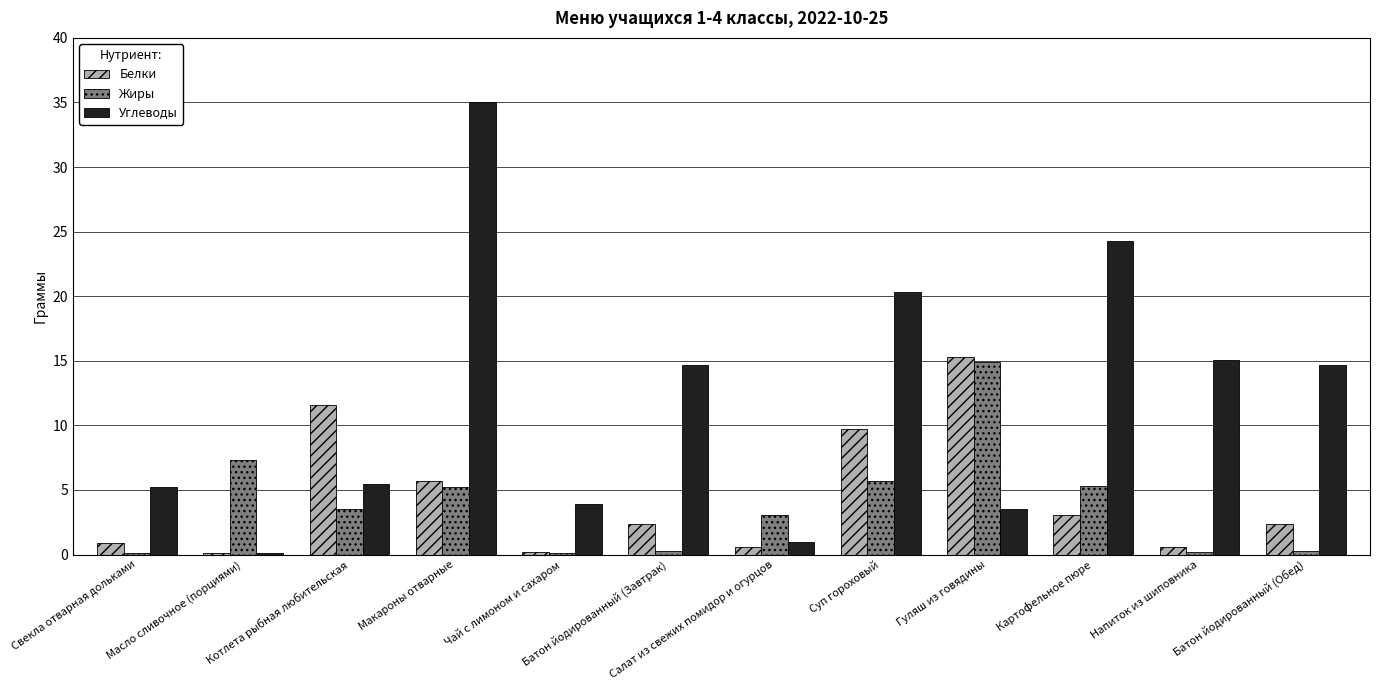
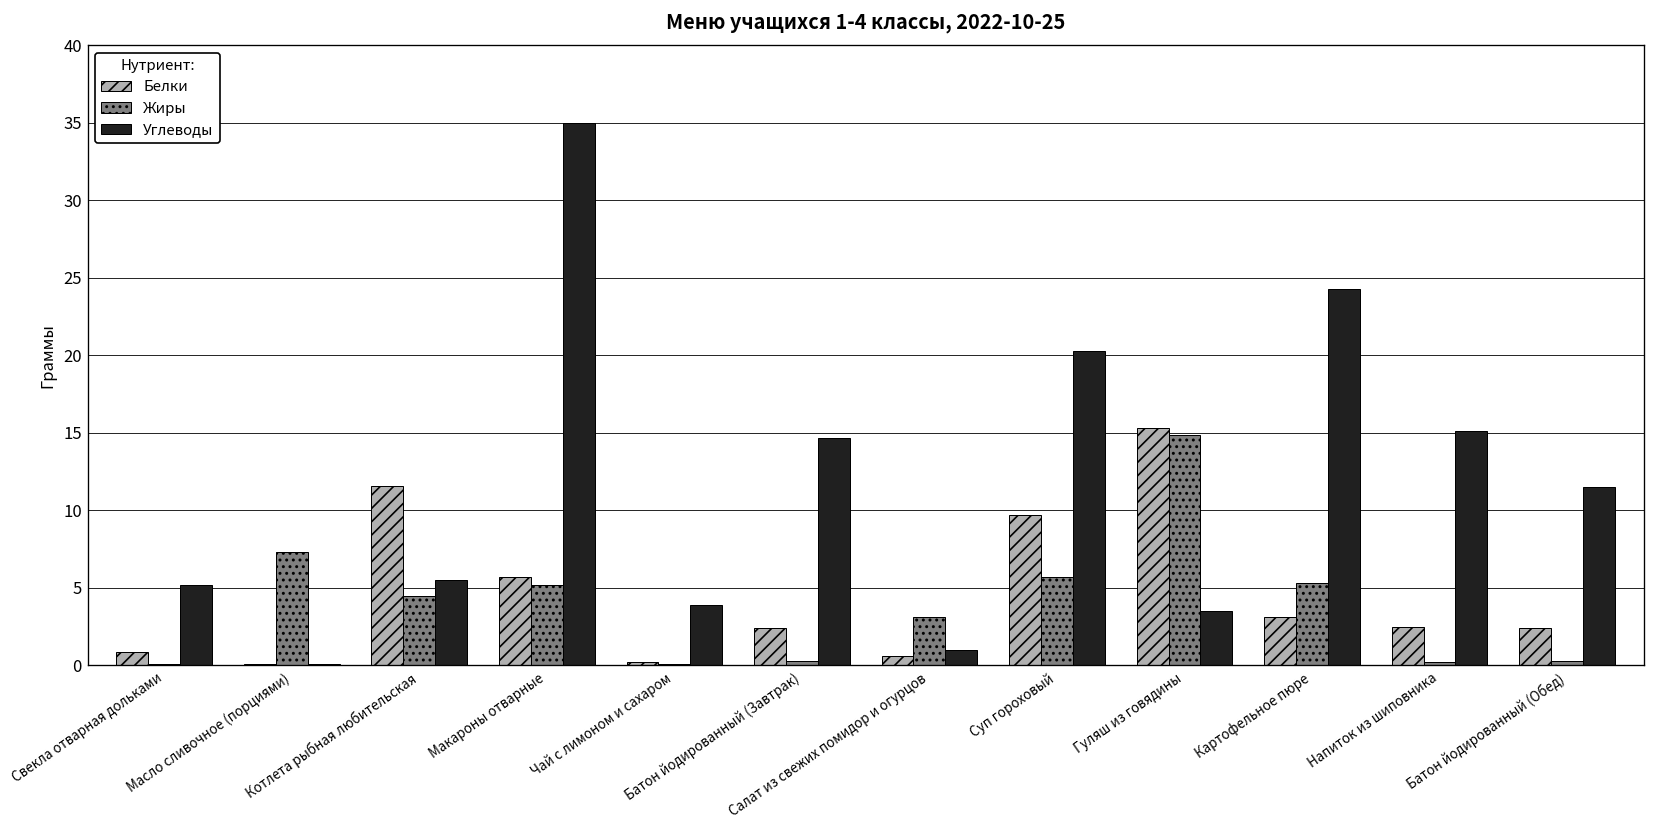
Жиры, Котлета рыбная любительская: 3.5 -> 4.5
Белки, Напиток из шиповника: 0.6 -> 2.5
Углеводы, Батон йодированный (Обед): 14.7 -> 11.5
